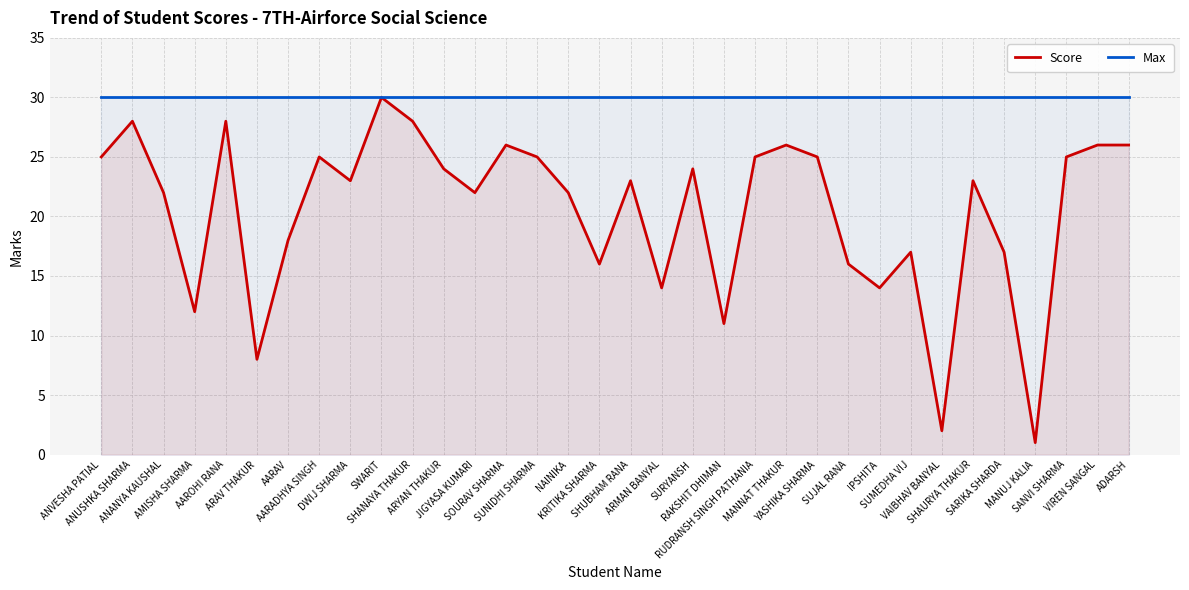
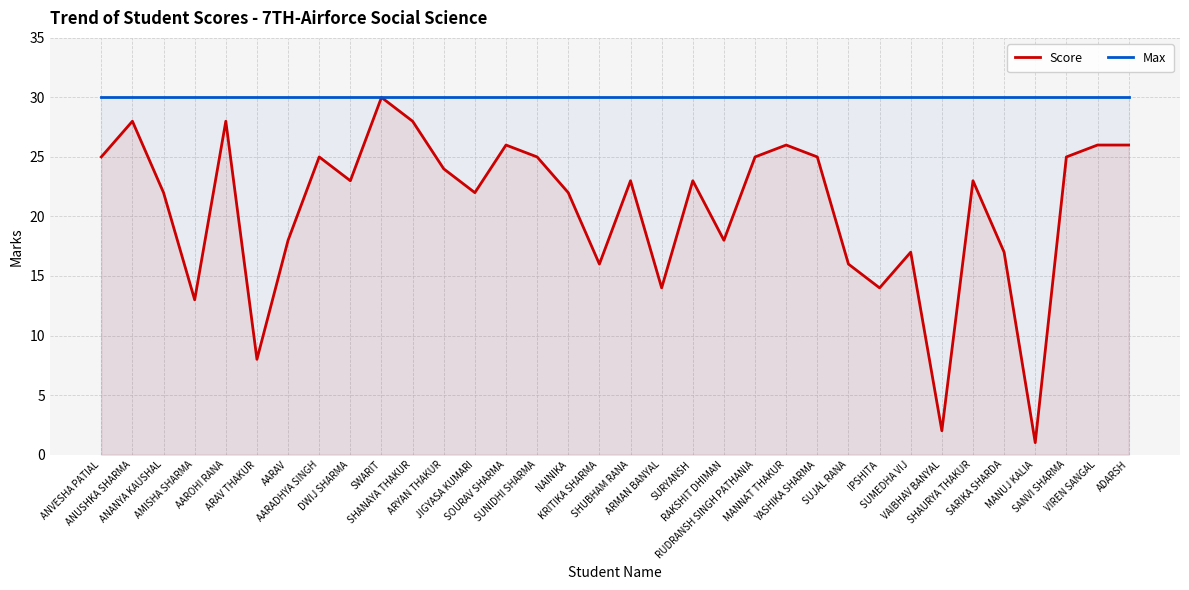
Score, AMISHA SHARMA: 12 -> 13
Score, SURYANSH: 24 -> 23
Score, RAKSHIT DHIMAN: 11 -> 18
